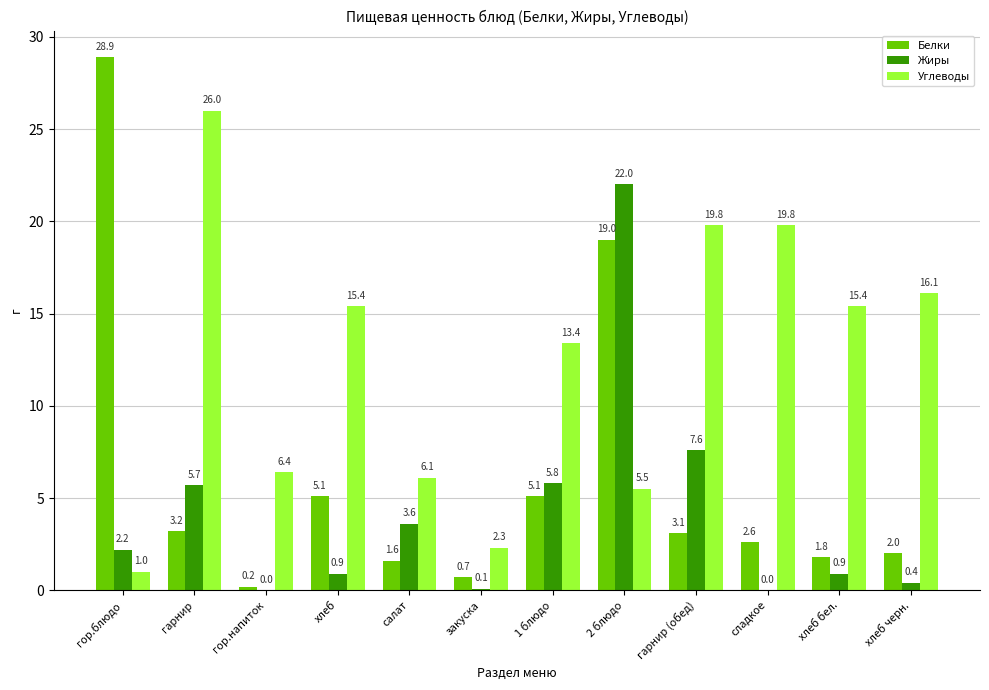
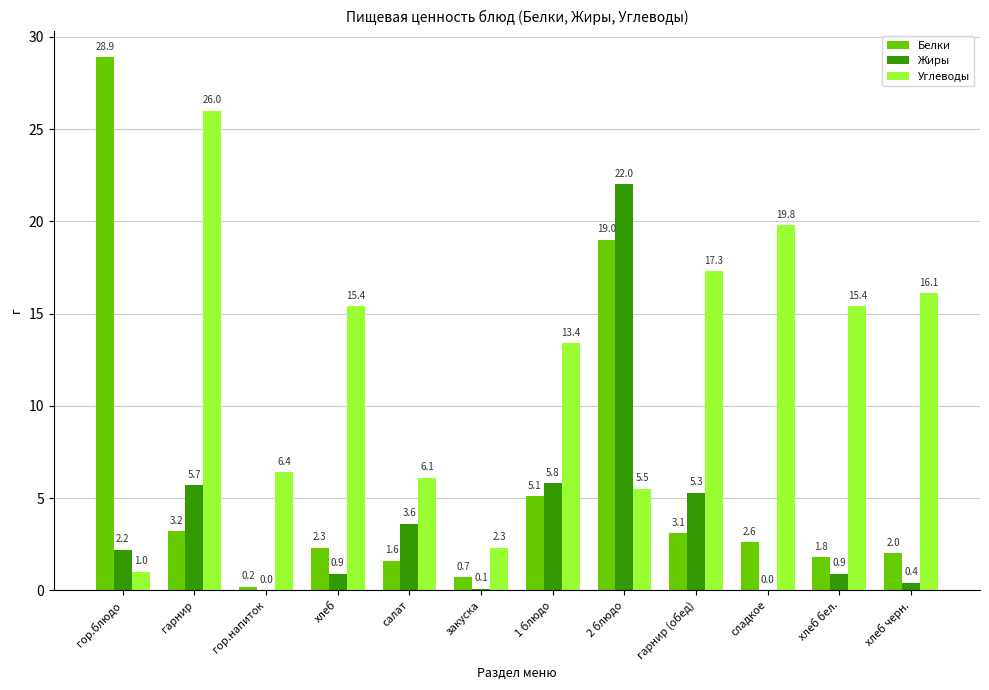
Белки, хлеб: 5.1 -> 2.3
Жиры, гарнир (обед): 7.6 -> 5.3
Углеводы, гарнир (обед): 19.8 -> 17.3
